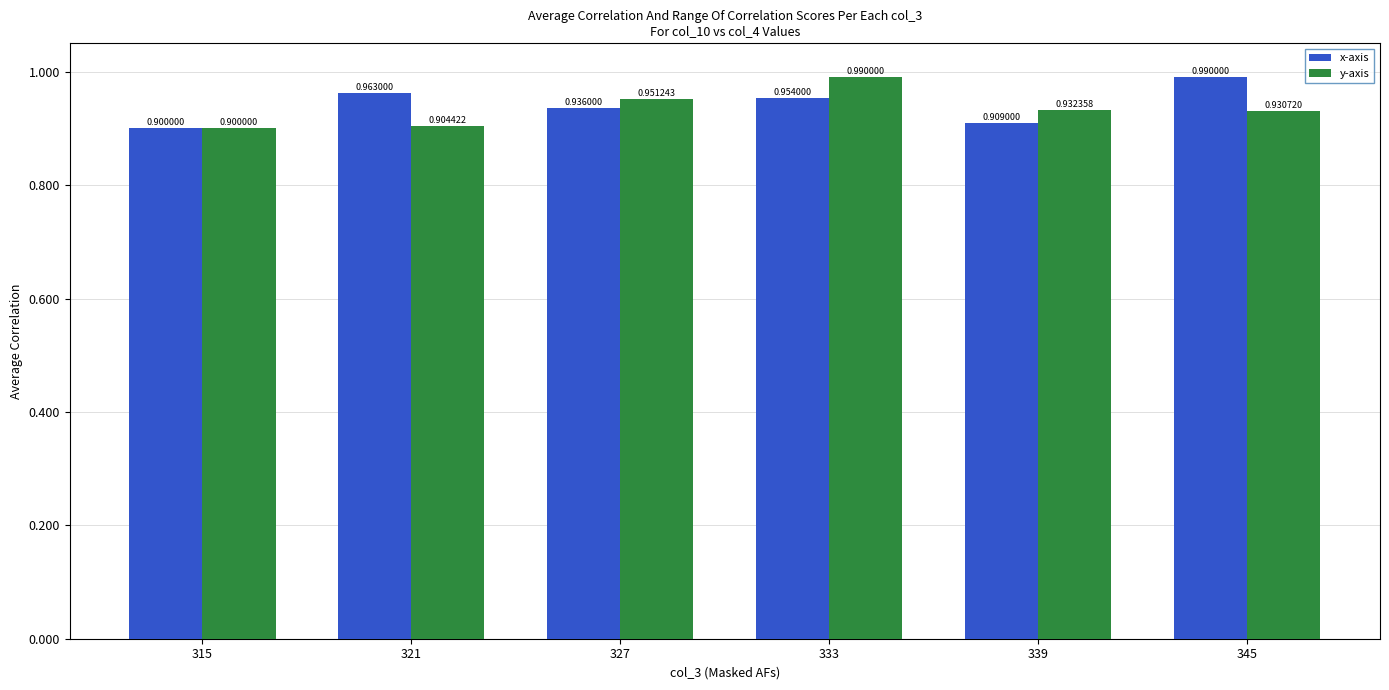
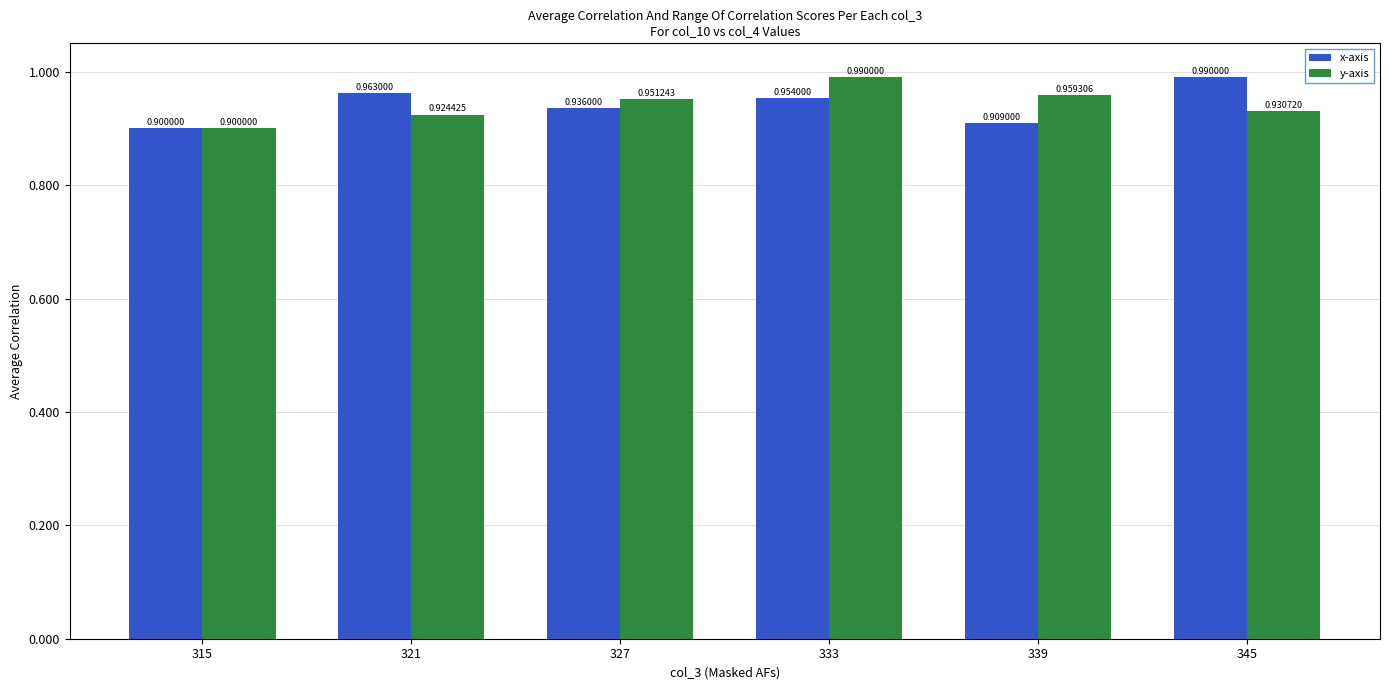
y-axis, 321: 0.904422 -> 0.924425
y-axis, 339: 0.932358 -> 0.959306
